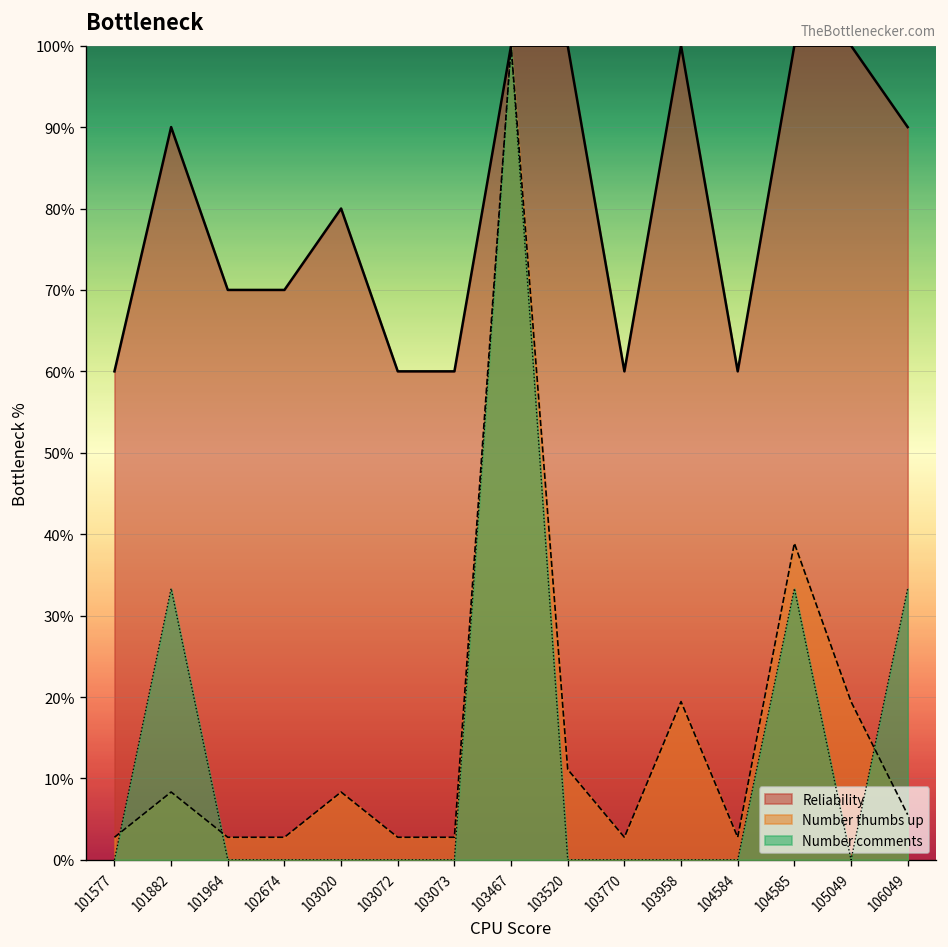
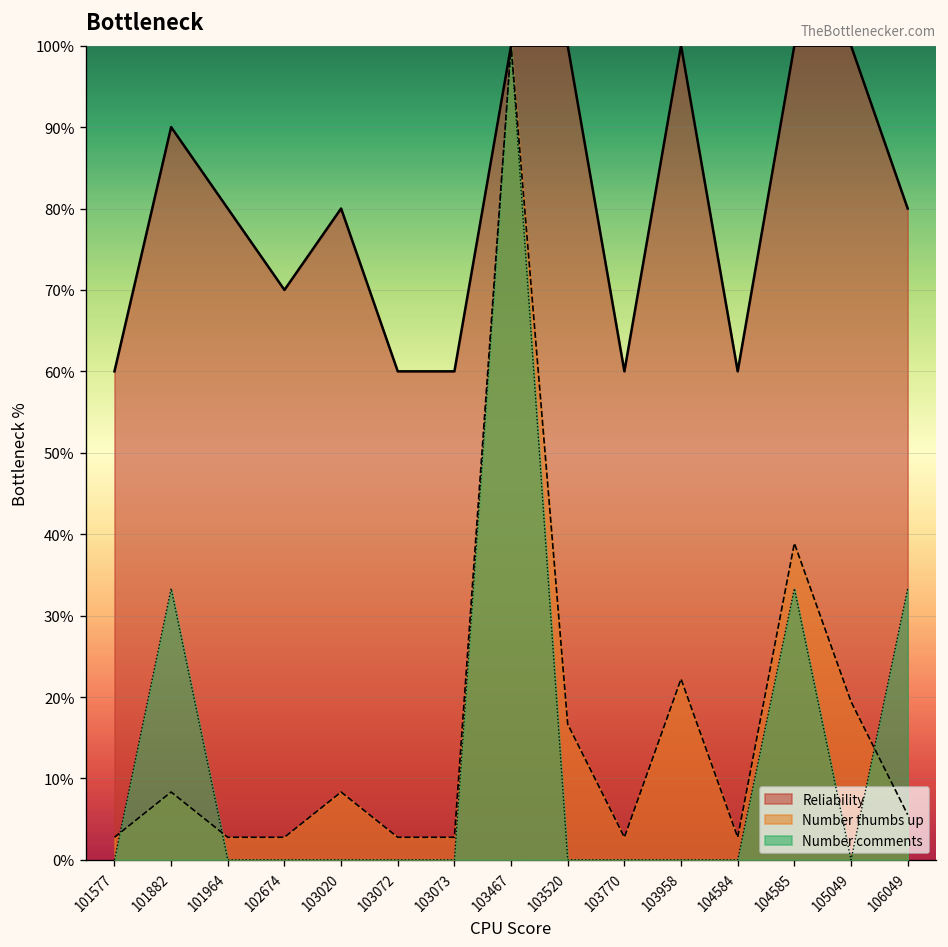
Reliability, 101964: 70% -> 80%
Number thumbs up, 103520: 11% -> 17%
Number thumbs up, 103958: 19% -> 22%
Reliability, 106049: 90% -> 80%
